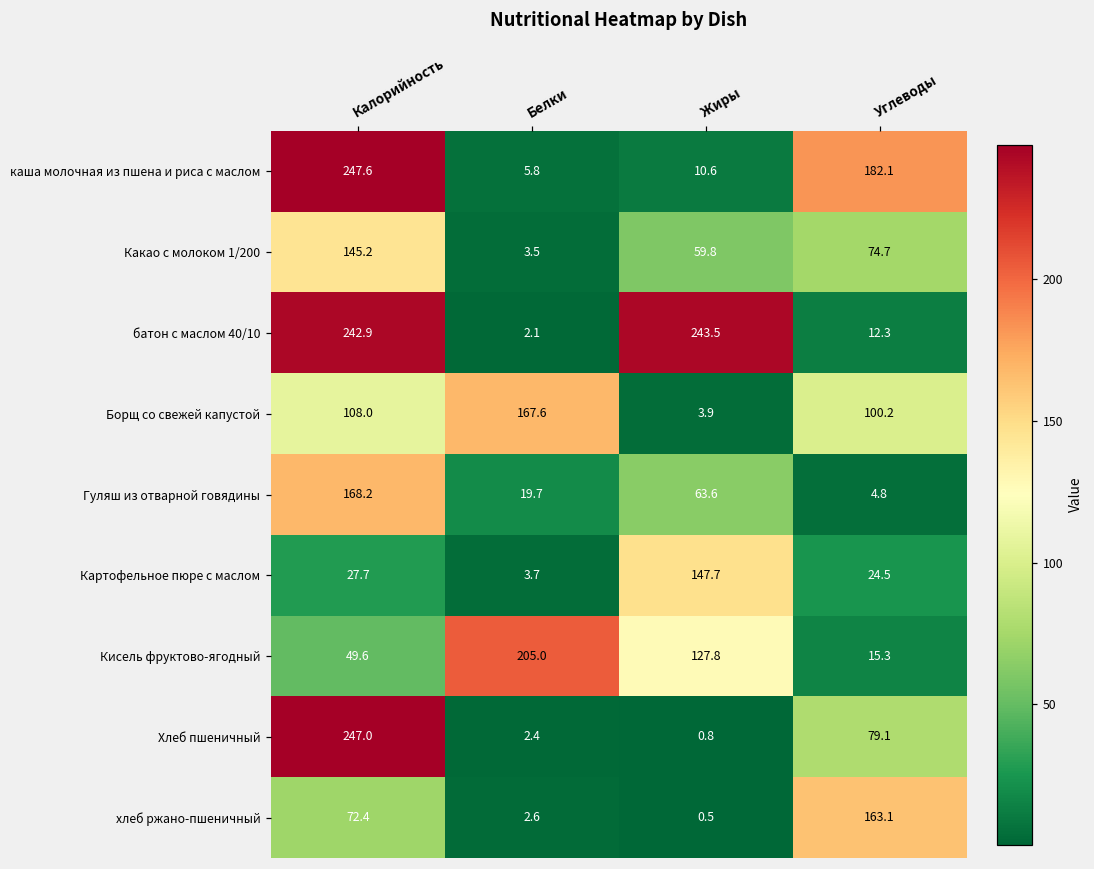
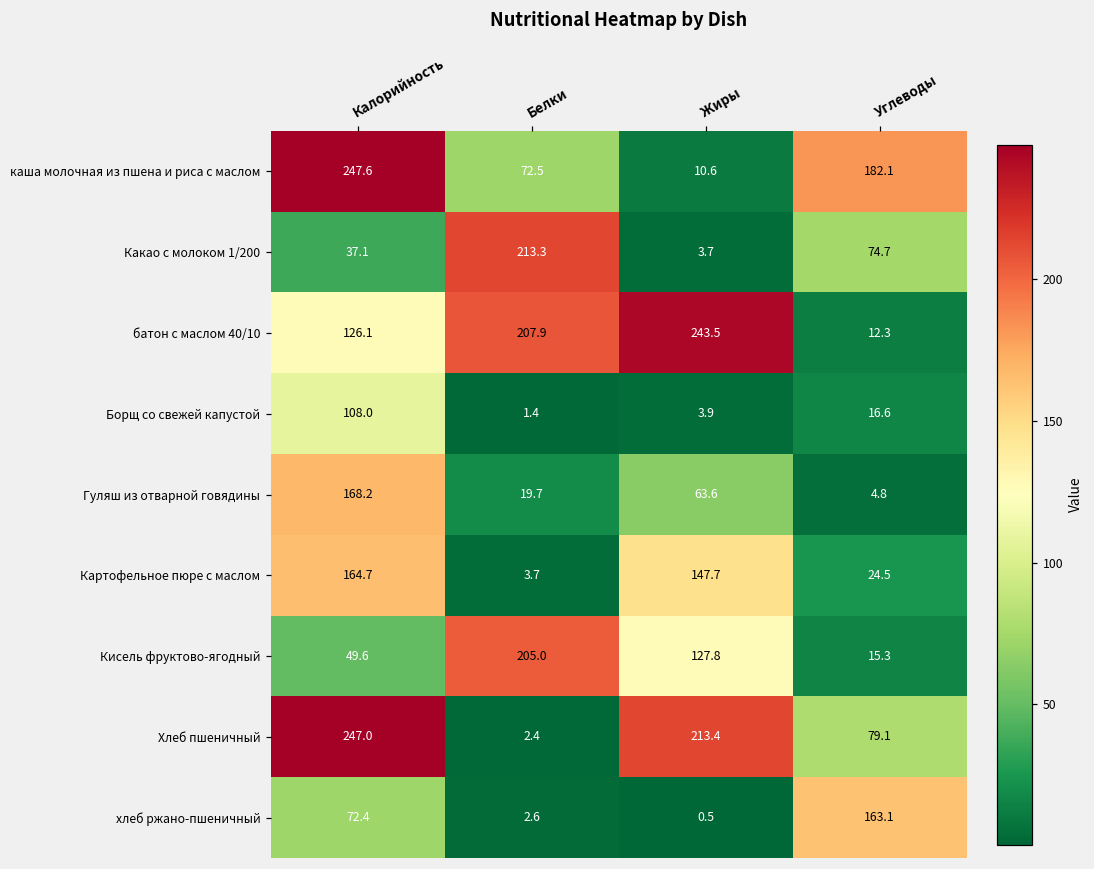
каша молочная из пшена и риса с маслом, Белки: 5.8 -> 72.5
Какао с молоком 1/200, Калорийность: 145.2 -> 37.1
Какао с молоком 1/200, Белки: 3.5 -> 213.3
Какао с молоком 1/200, Жиры: 59.8 -> 3.7
батон с маслом 40/10, Калорийность: 242.9 -> 126.1
батон с маслом 40/10, Белки: 2.1 -> 207.9
Борщ со свежей капустой, Белки: 167.6 -> 1.4
Борщ со свежей капустой, Углеводы: 100.2 -> 16.6
Картофельное пюре с маслом, Калорийность: 27.7 -> 164.7
Хлеб пшеничный, Жиры: 0.8 -> 213.4
